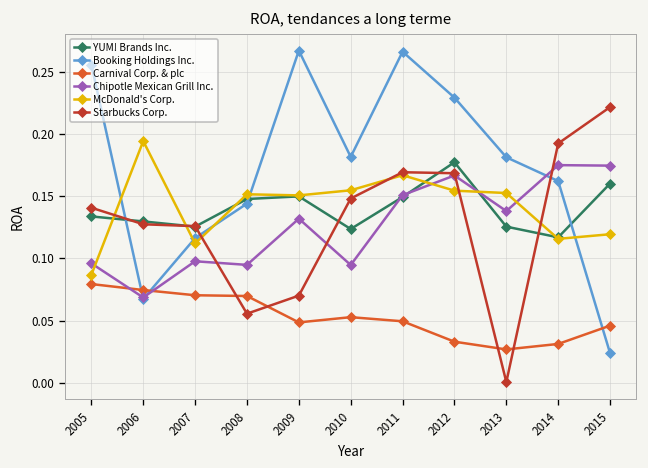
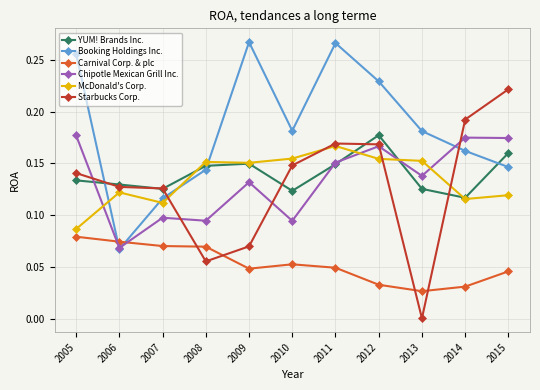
Chipotle Mexican Grill Inc., 2005: 0.096 -> 0.177
McDonald's Corp., 2006: 0.194 -> 0.122
Booking Holdings Inc., 2015: 0.024 -> 0.147
